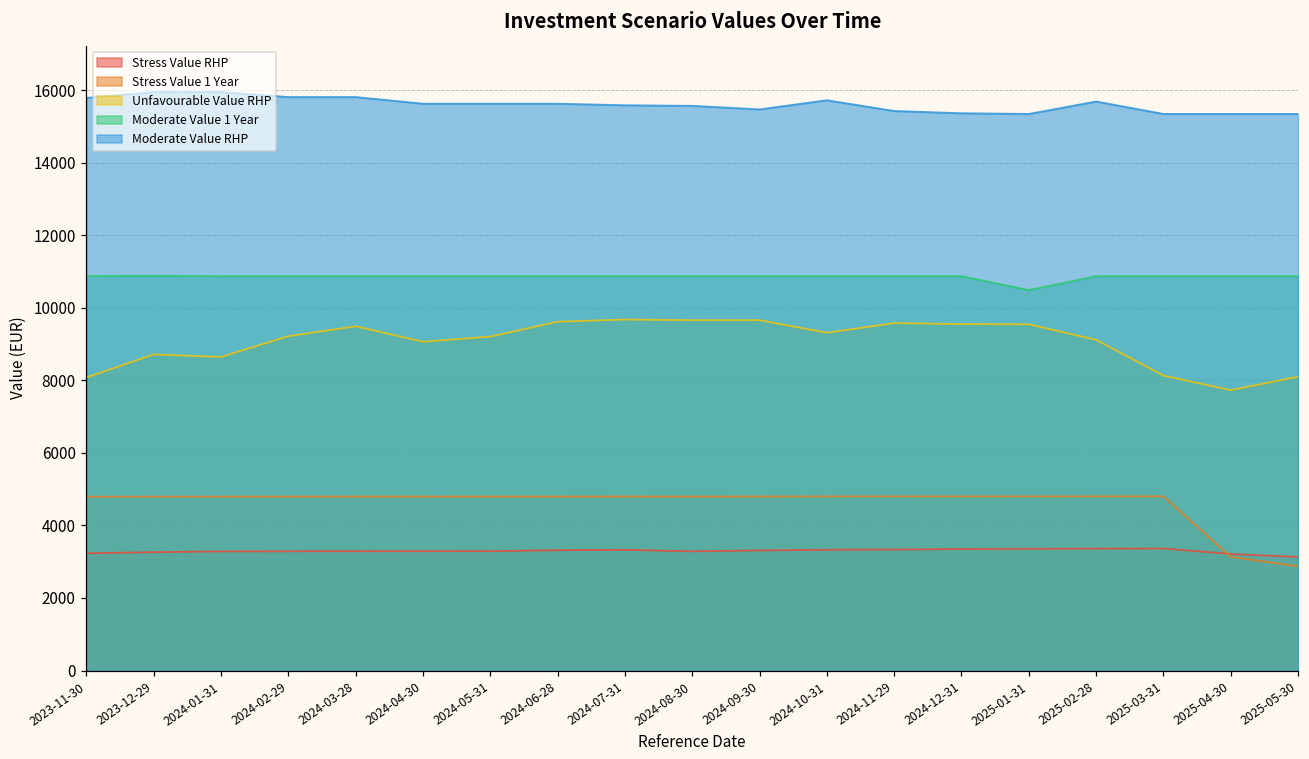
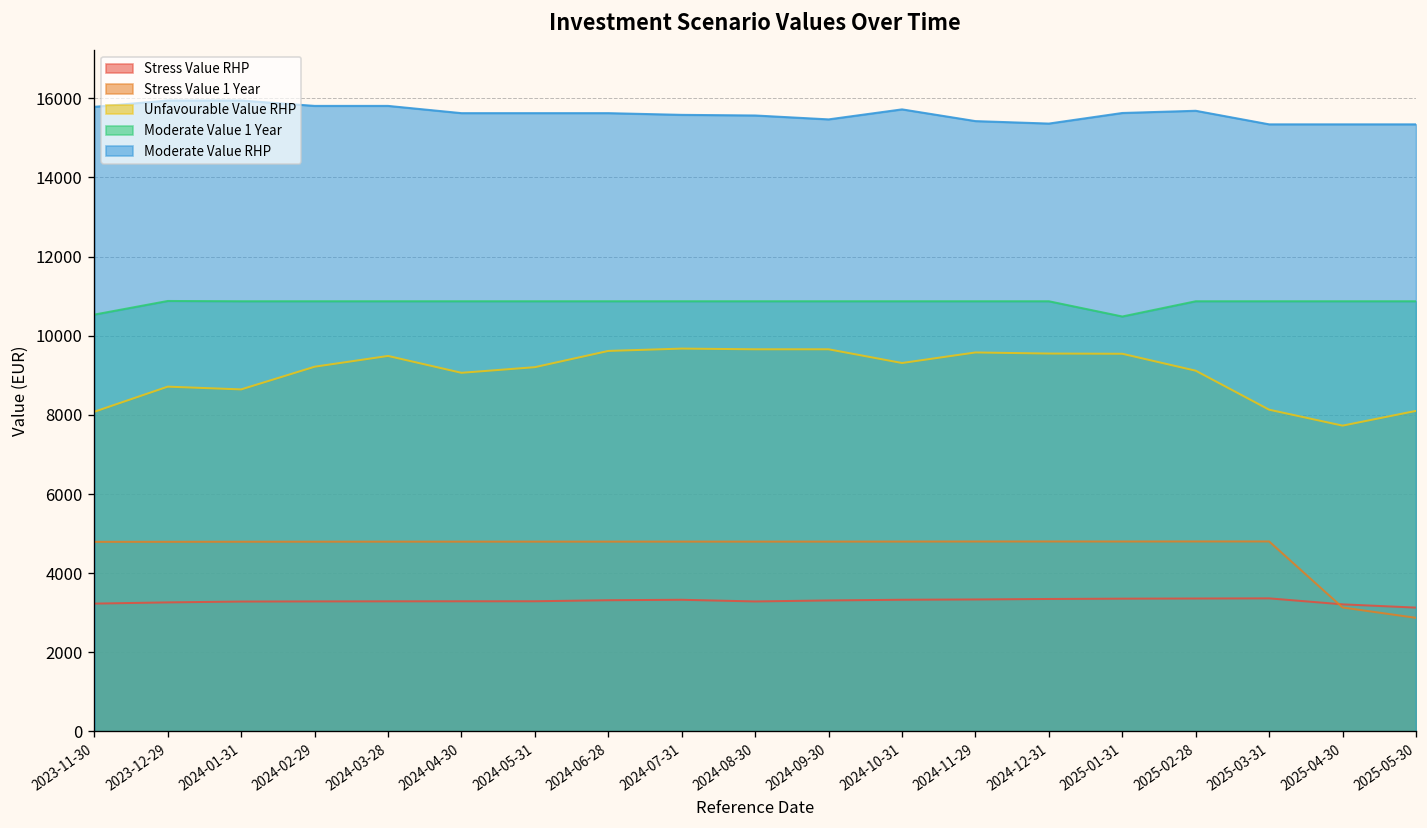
Moderate Value 1 Year, 2023-11-30: 10900 -> 10500
Moderate Value RHP, 2025-01-31: 15300 -> 15600
